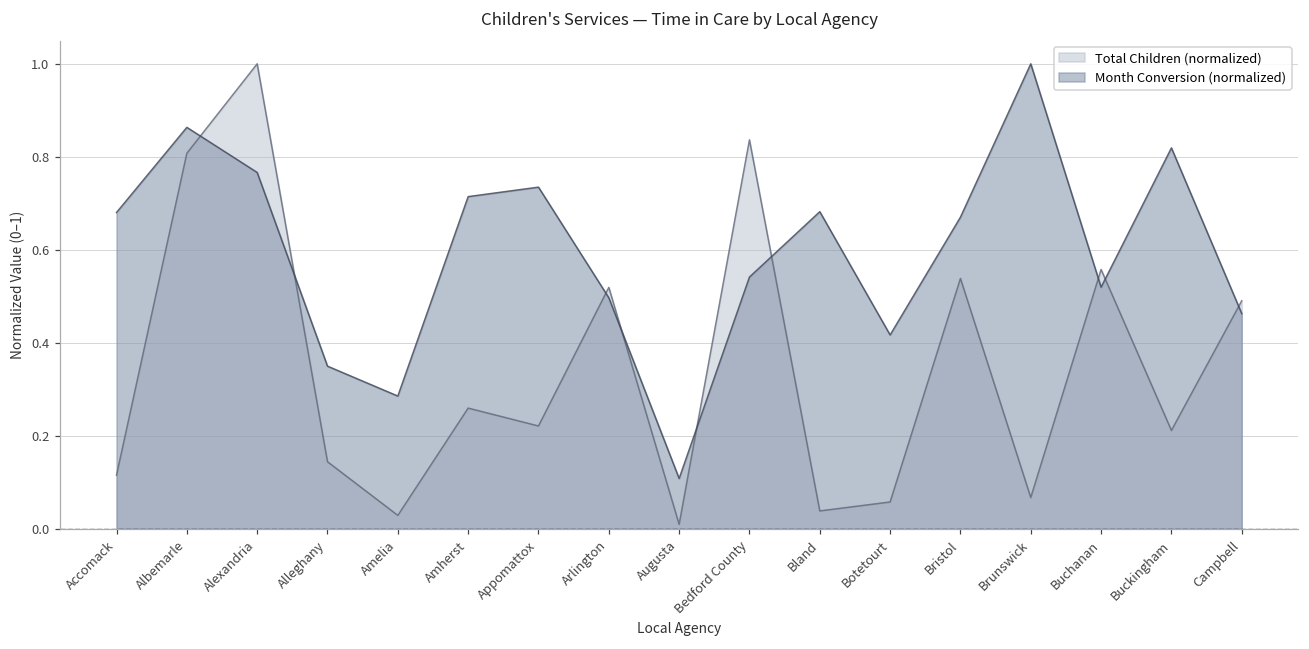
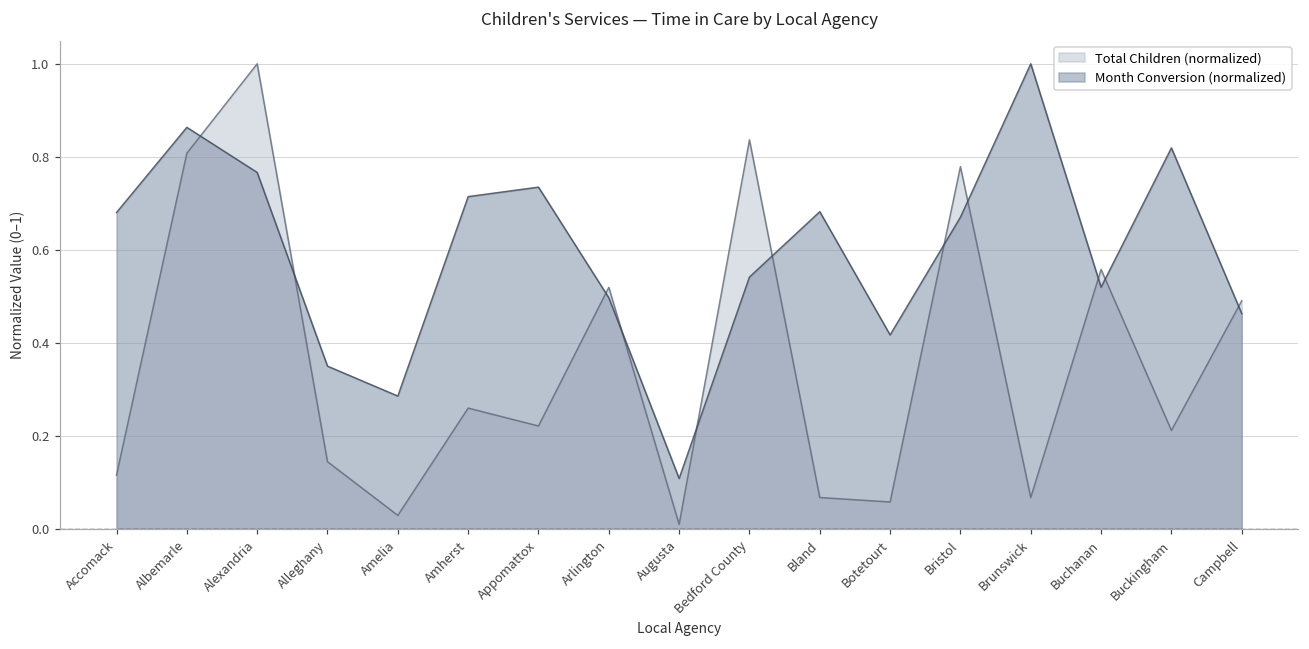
Total Children (normalized), Bland: 0.04 -> 0.07
Total Children (normalized), Bristol: 0.54 -> 0.78
